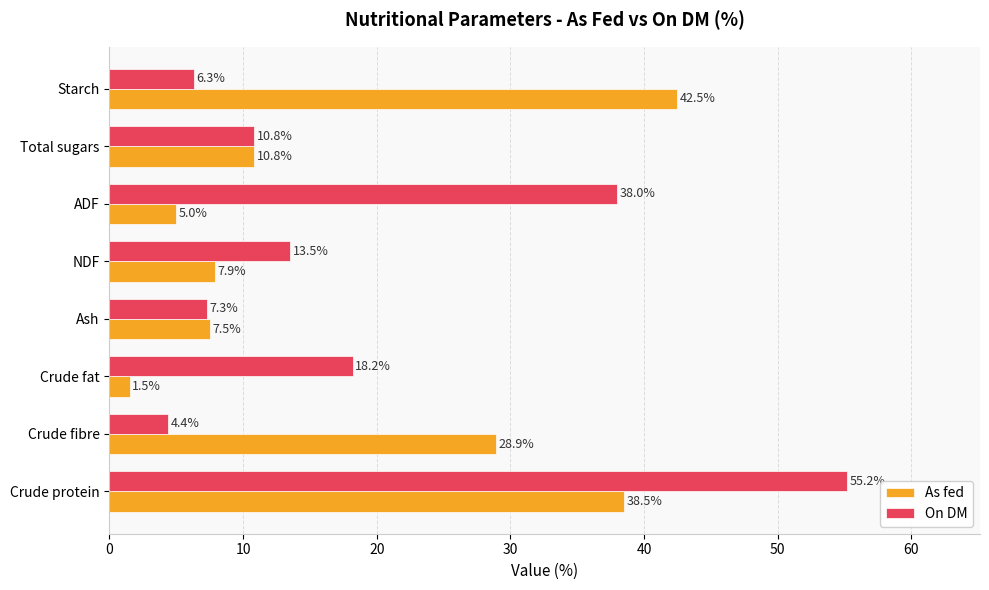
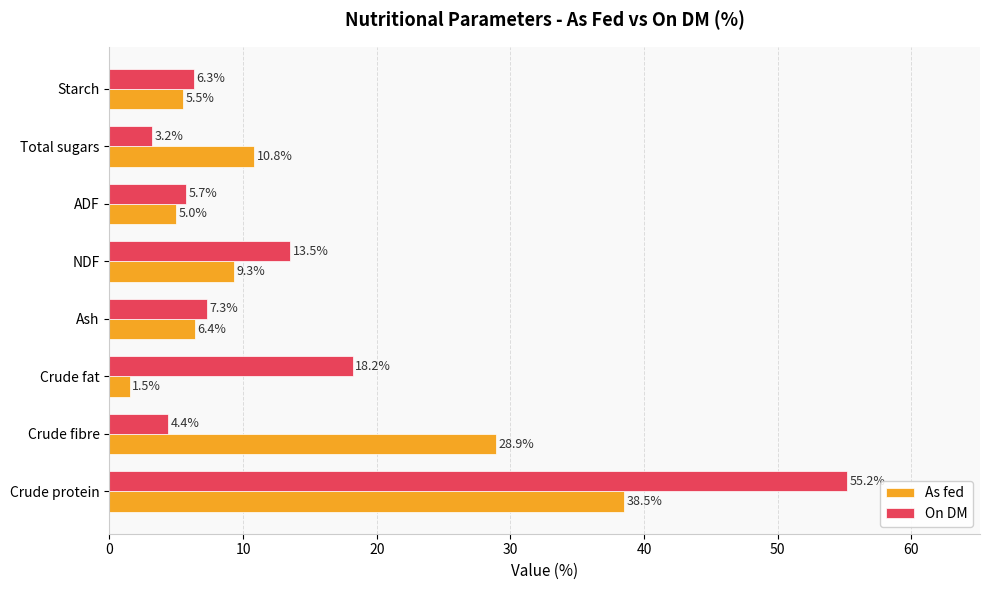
As fed, Starch: 42.5% -> 5.5%
On DM, Total sugars: 10.8% -> 3.2%
On DM, ADF: 38.0% -> 5.7%
As fed, NDF: 7.9% -> 9.3%
As fed, Ash: 7.5% -> 6.4%
